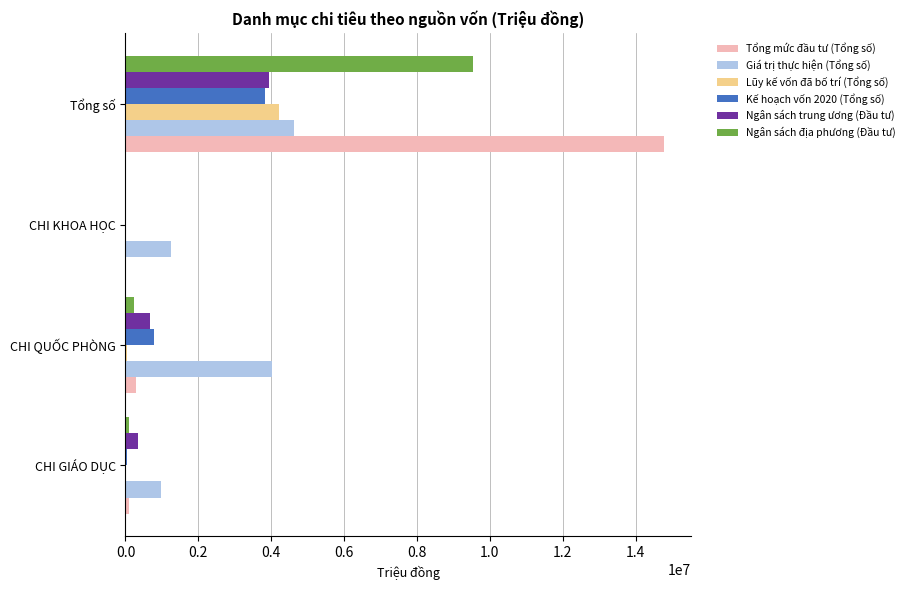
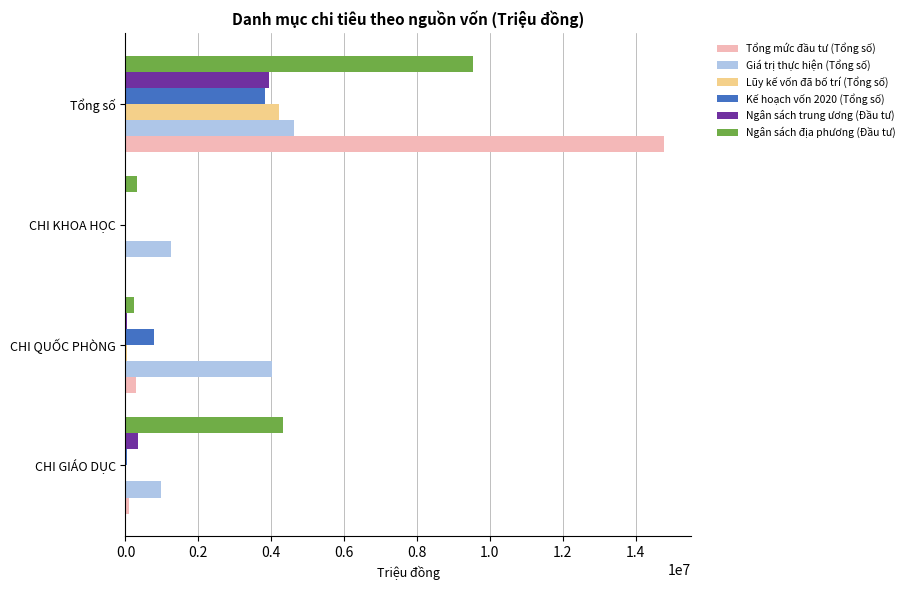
Ngân sách địa phương (Đầu tư), CHI KHOA HỌC: 0 -> 300000
Ngân sách trung ương (Đầu tư), CHI QUỐC PHÒNG: 700000 -> 0
Ngân sách địa phương (Đầu tư), CHI GIÁO DỤC: 100000 -> 4300000
